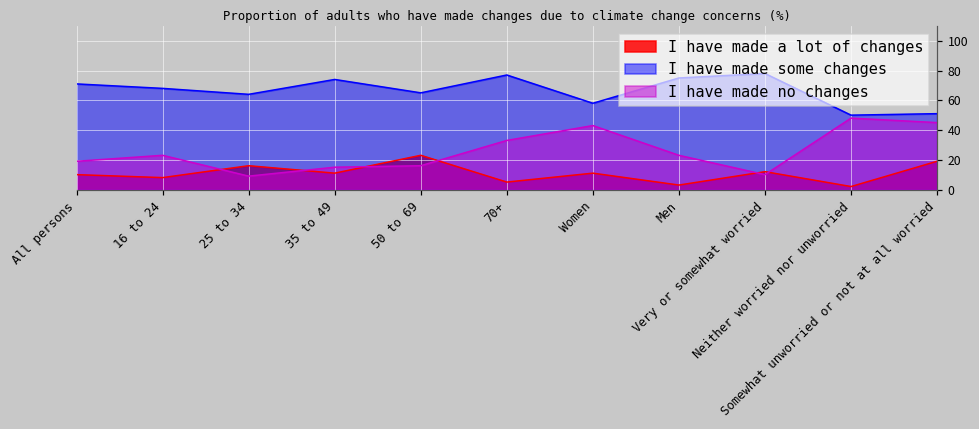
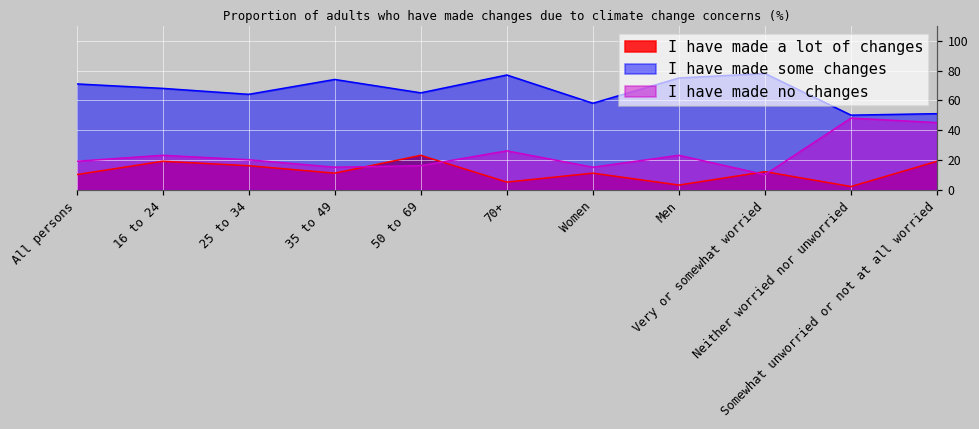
I have made a lot of changes, 16 to 24: 8 -> 19
I have made no changes, 25 to 34: 9 -> 20
I have made no changes, 70+: 33 -> 26
I have made no changes, Women: 43 -> 15
